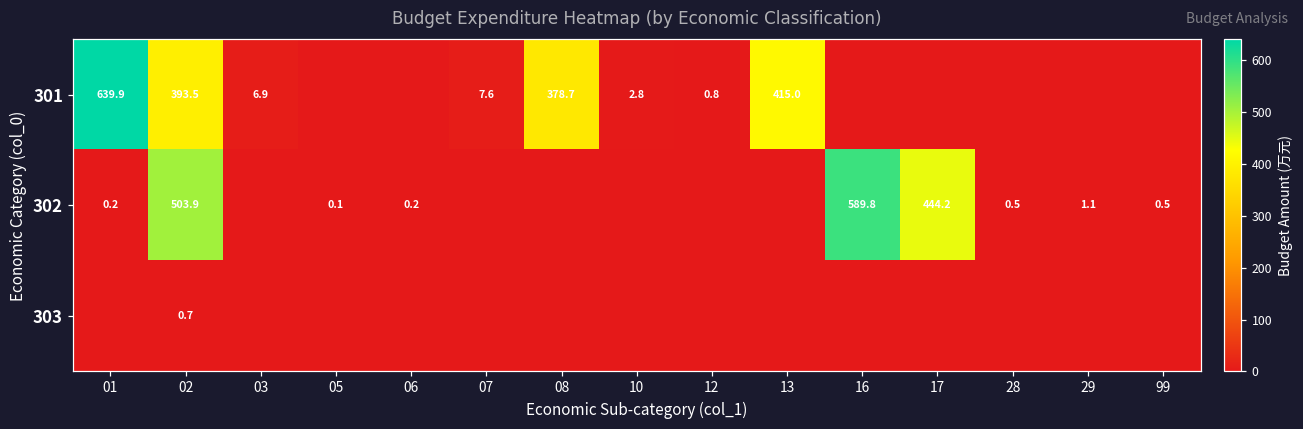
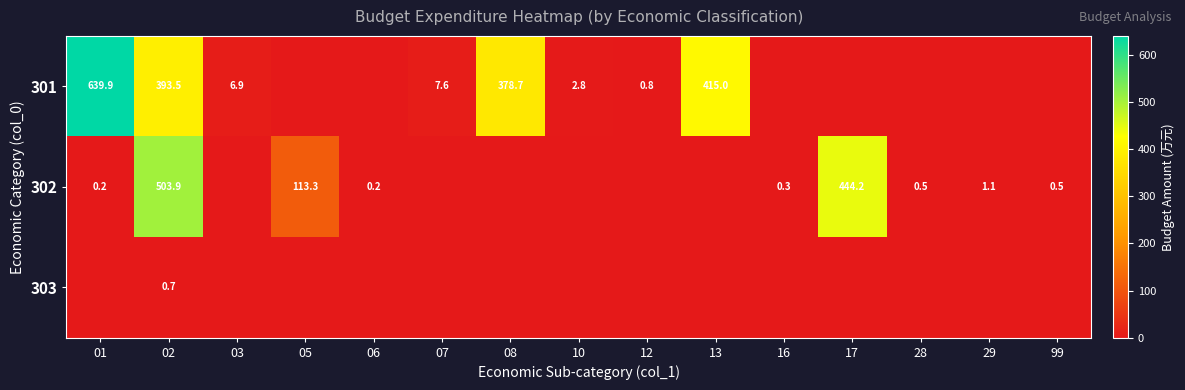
302, 05: 0.1 -> 113.3
302, 16: 589.8 -> 0.3
